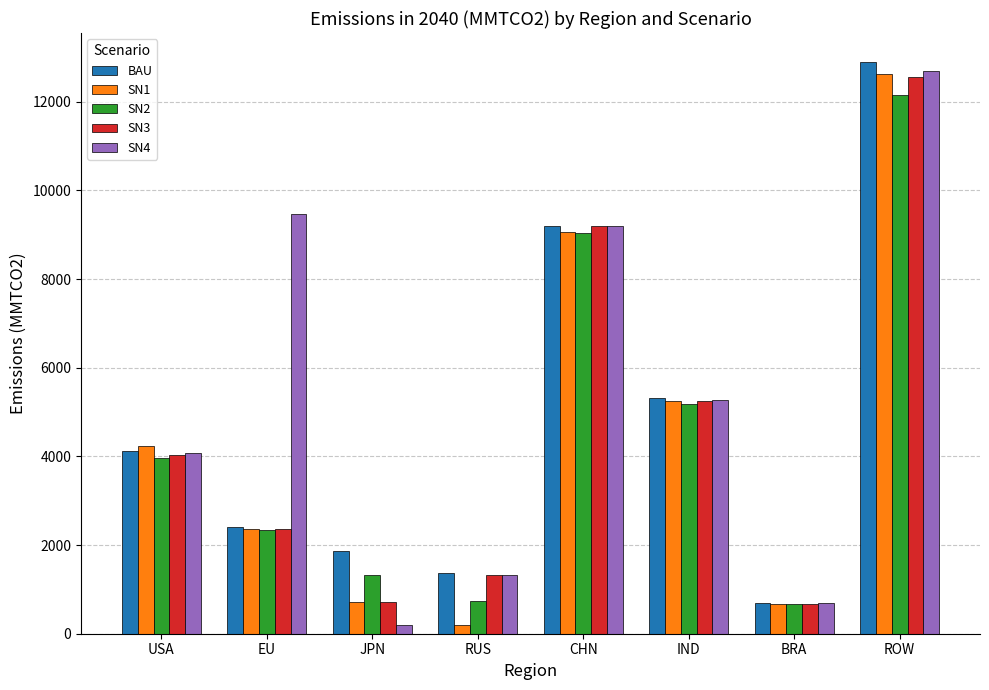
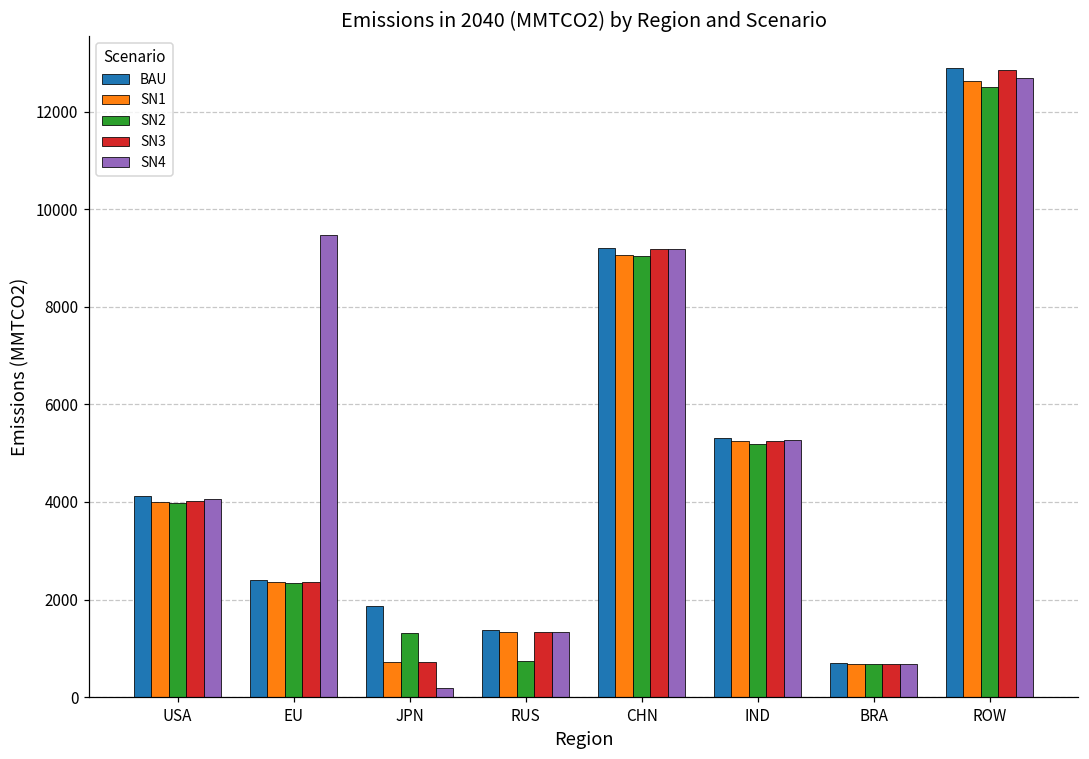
SN1, USA: 4200 -> 4000
SN1, RUS: 200 -> 1300
SN2, ROW: 12100 -> 12500
SN3, ROW: 12600 -> 12800
